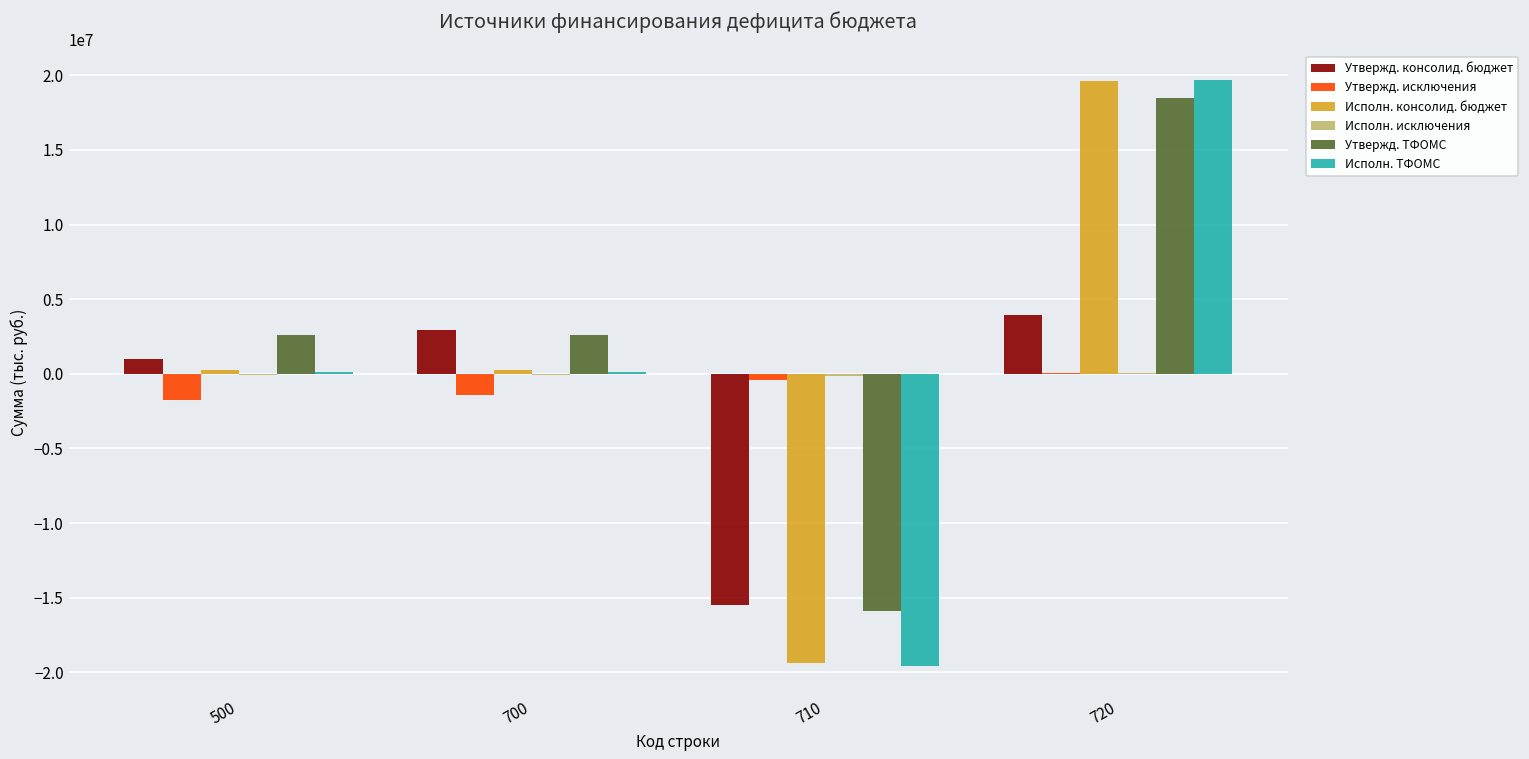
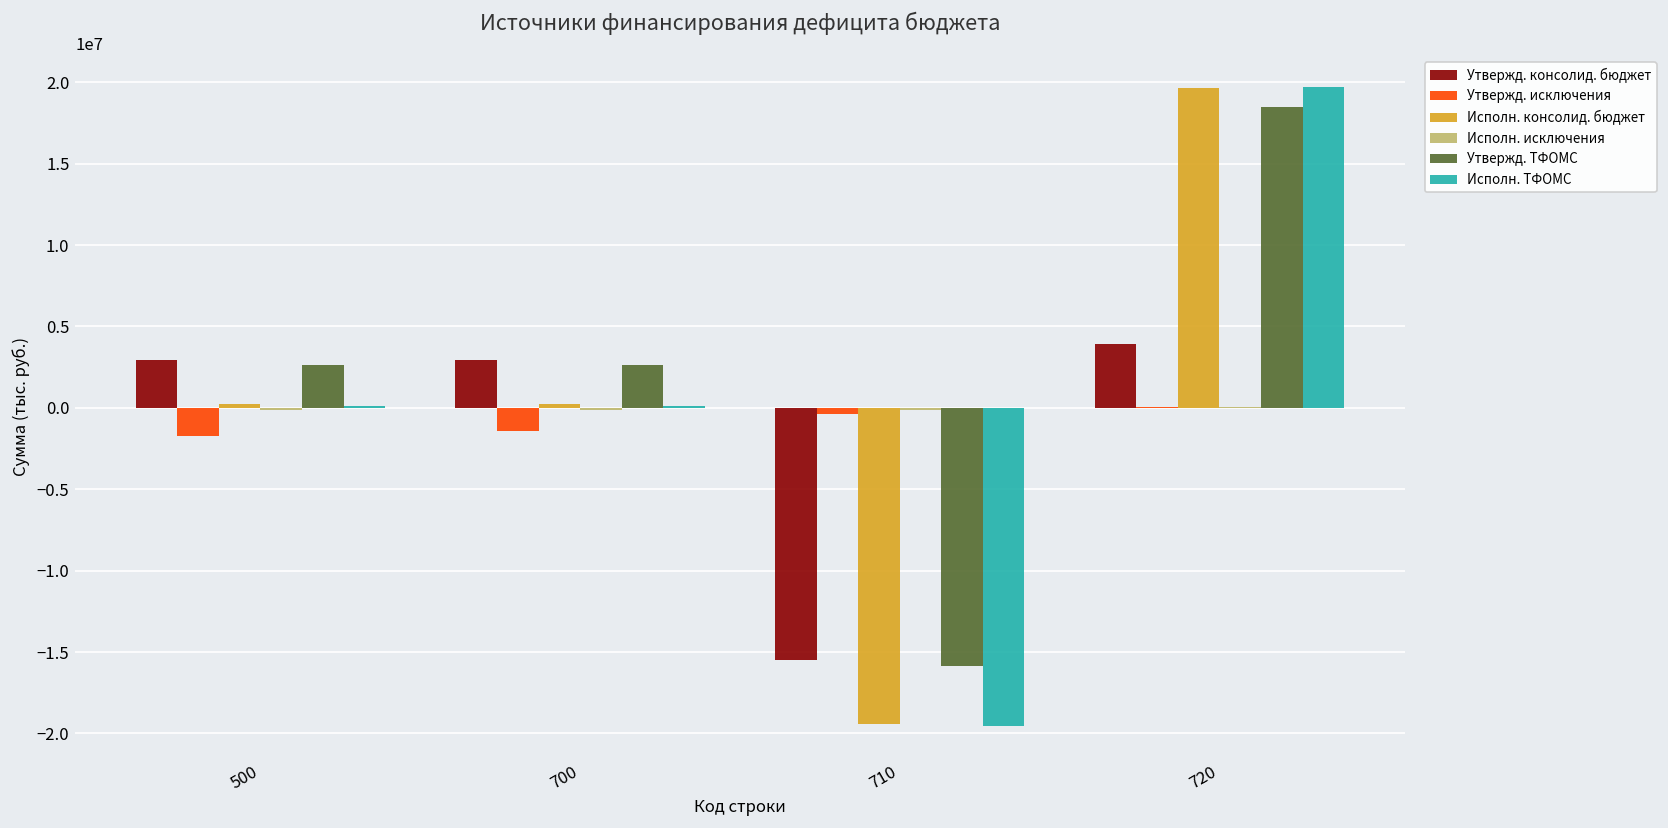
Утвержд. консолид. бюджет, 500: 1000000 -> 2900000
